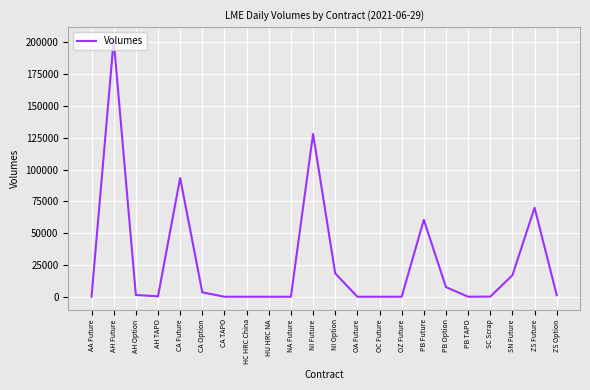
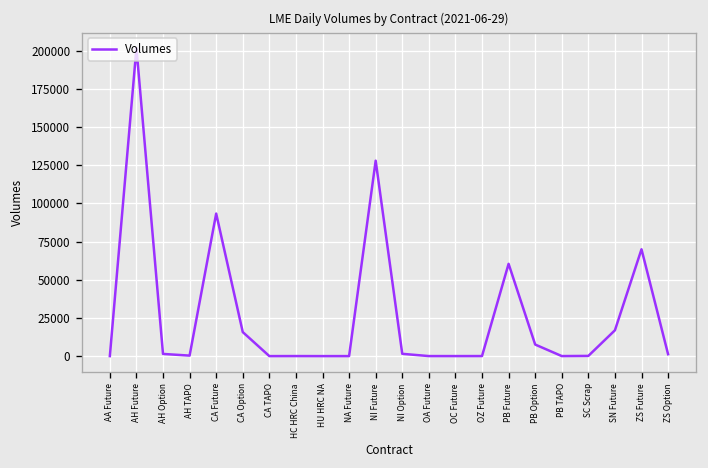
CA Option: 3000 -> 16000
NI Option: 18000 -> 1000
